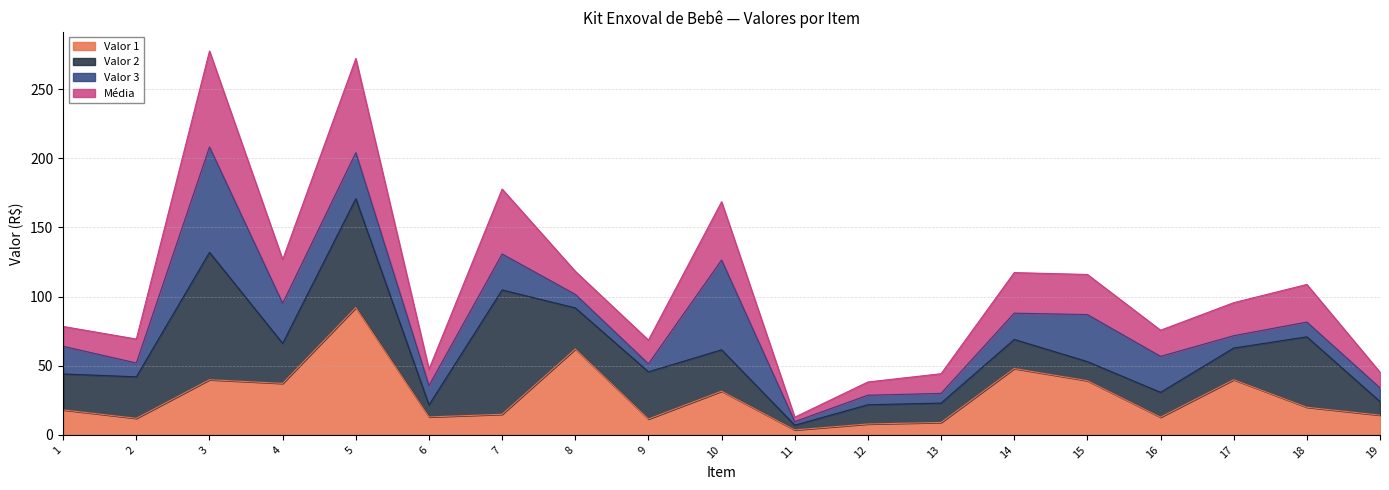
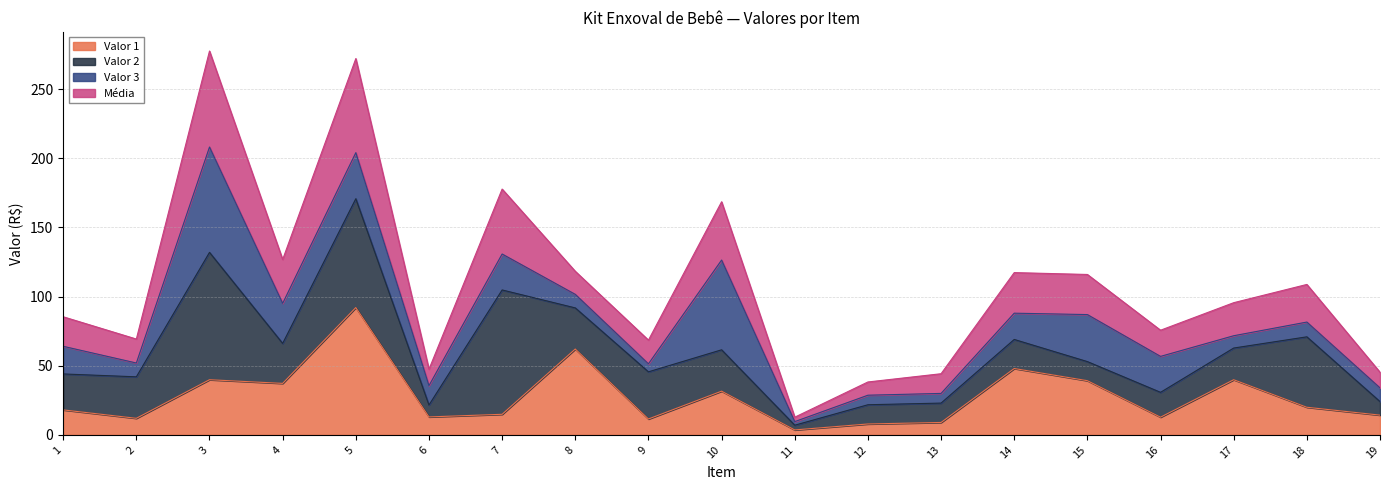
Média, 1: 14 -> 21
